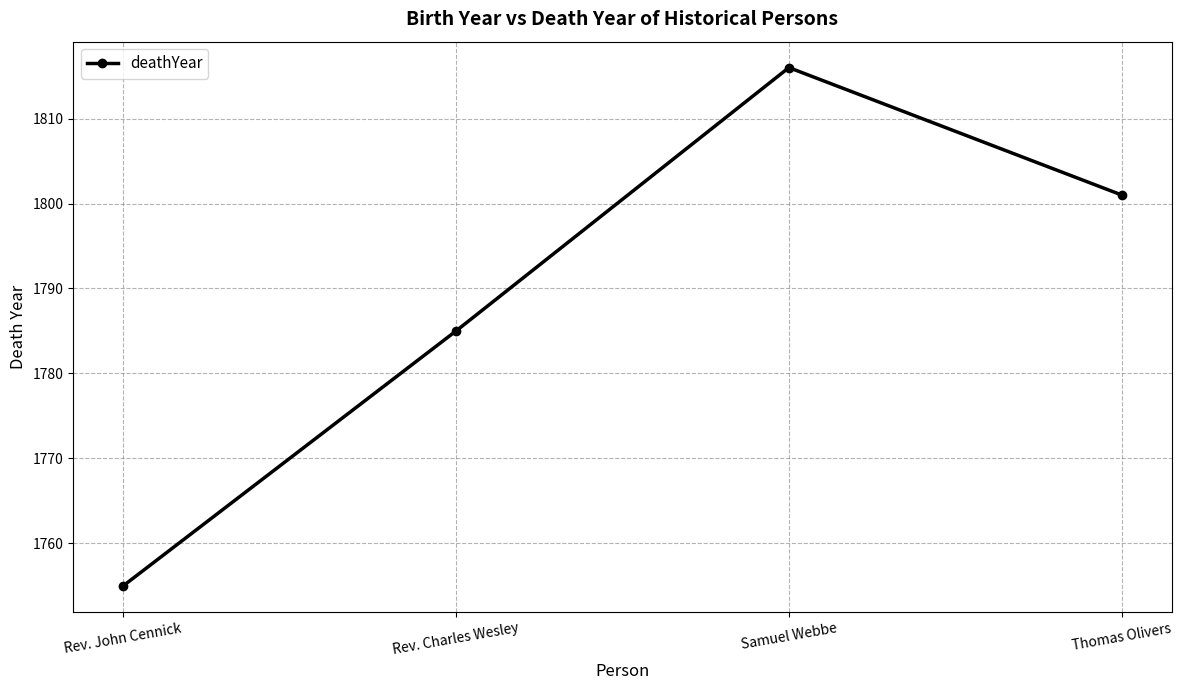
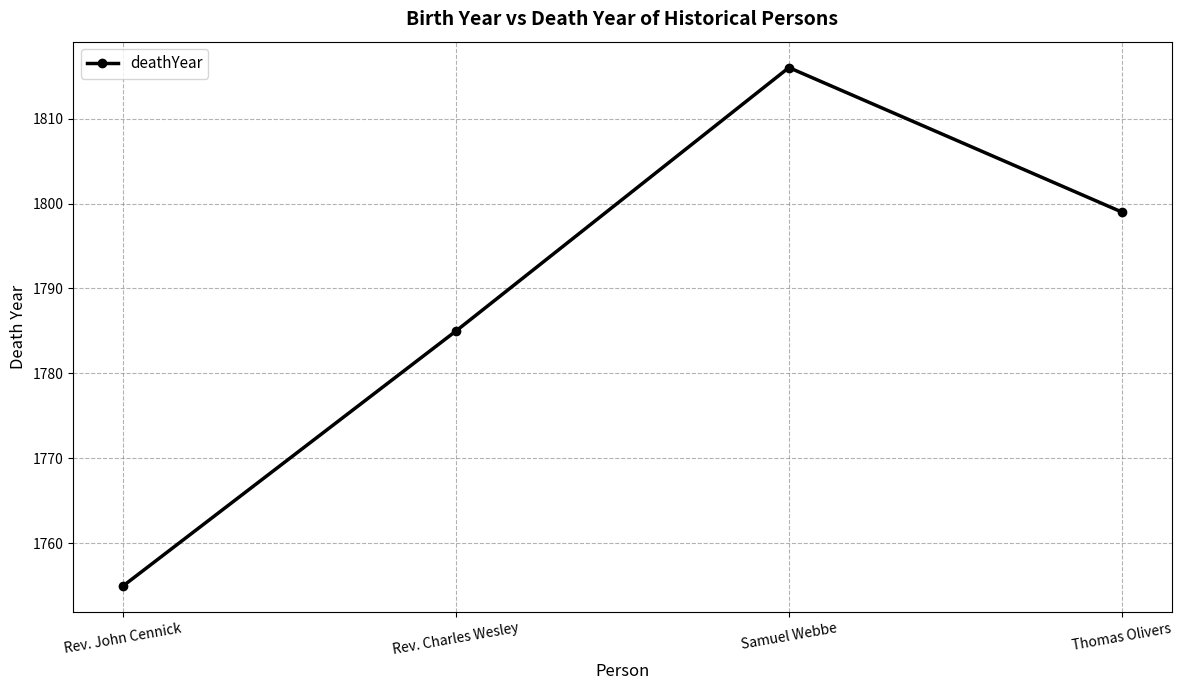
Thomas Olivers: 1801 -> 1799
